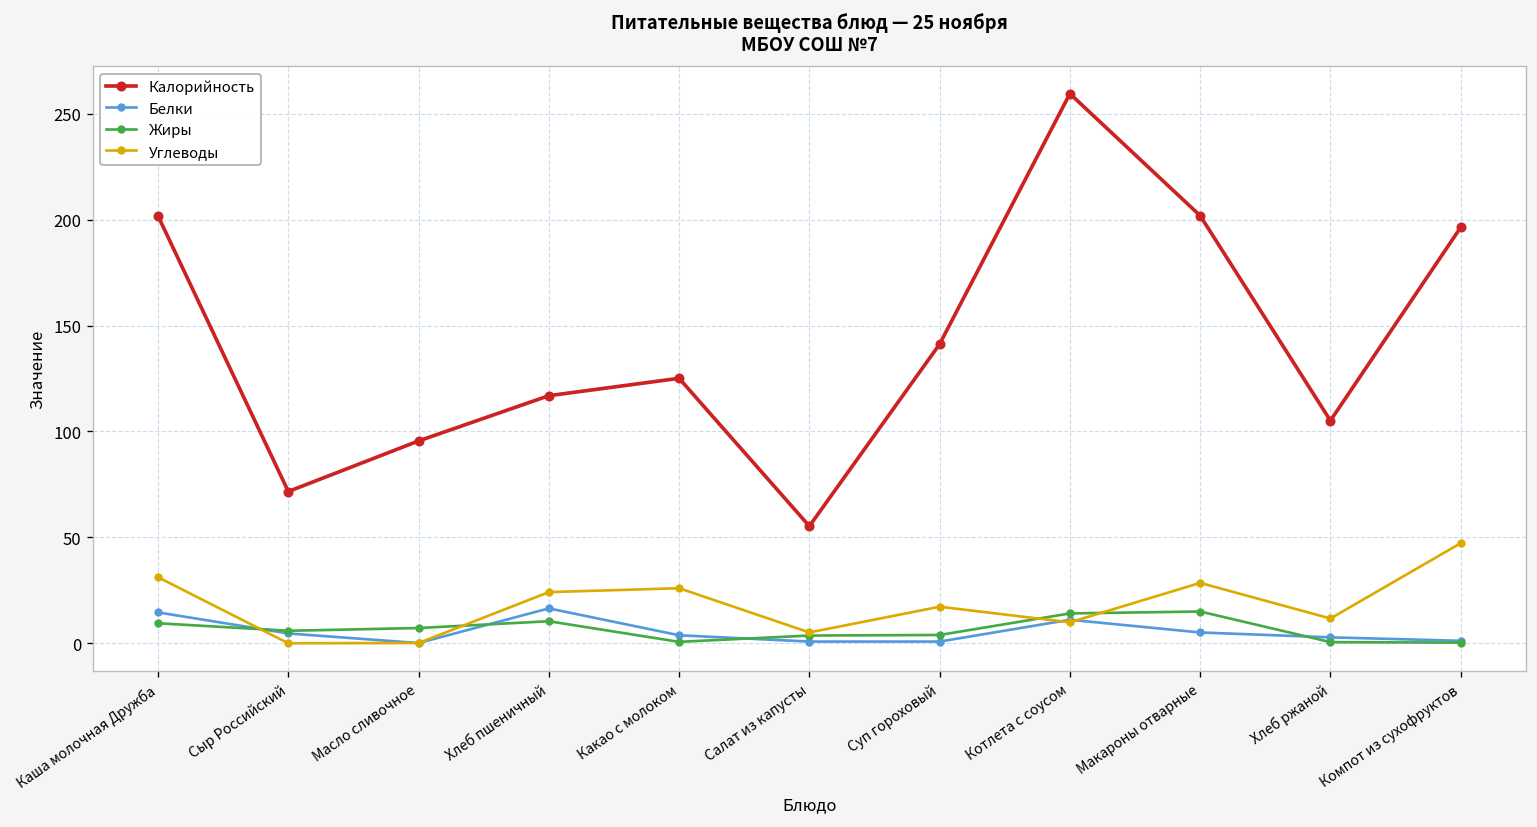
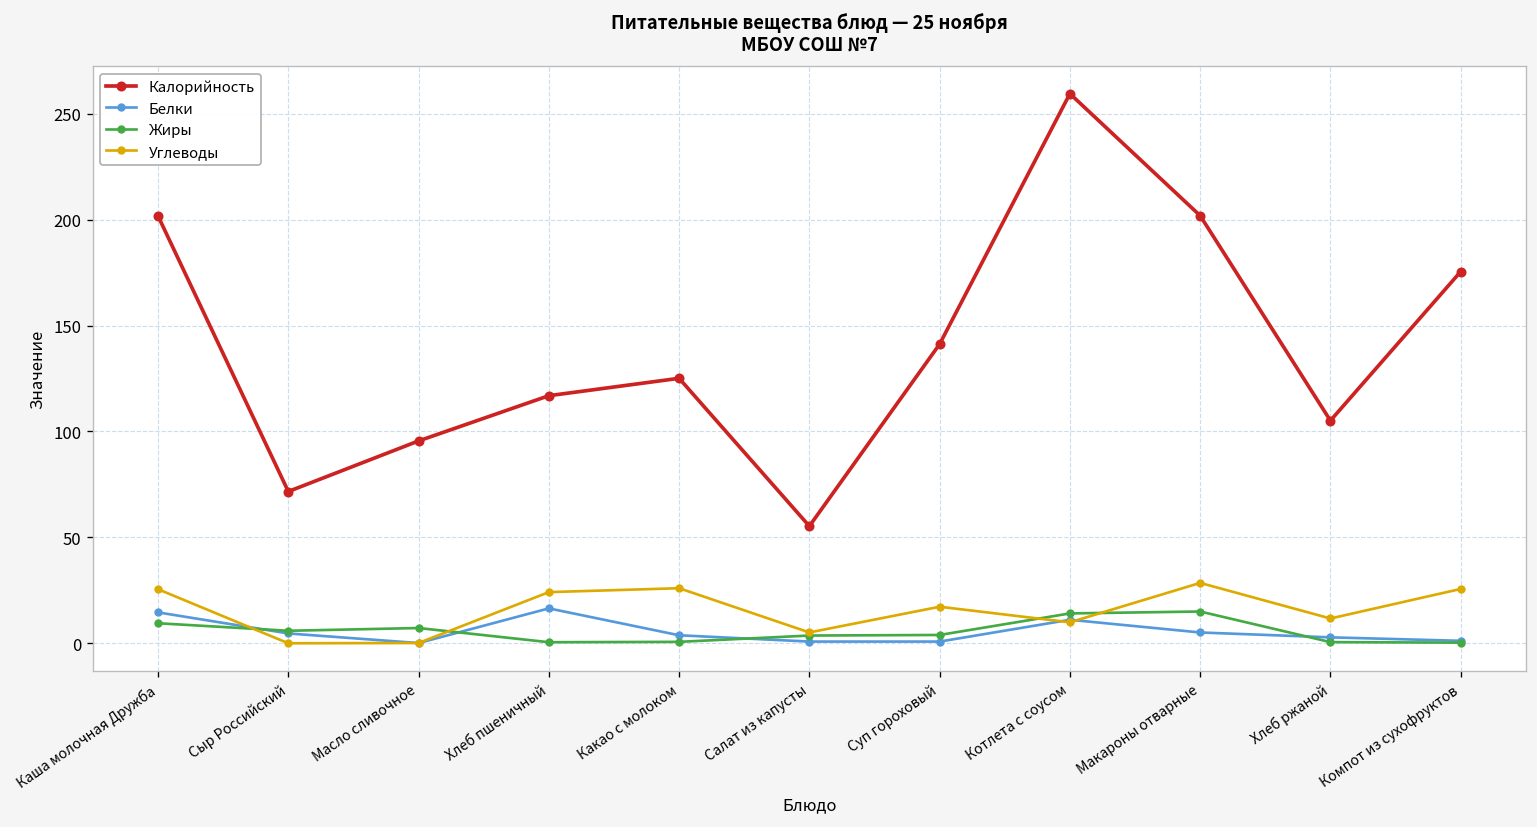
Углеводы, Каша молочная Дружба: 31 -> 26
Жиры, Хлеб пшеничный: 10 -> 1
Калорийность, Компот из сухофруктов: 196 -> 176
Углеводы, Компот из сухофруктов: 47 -> 26
